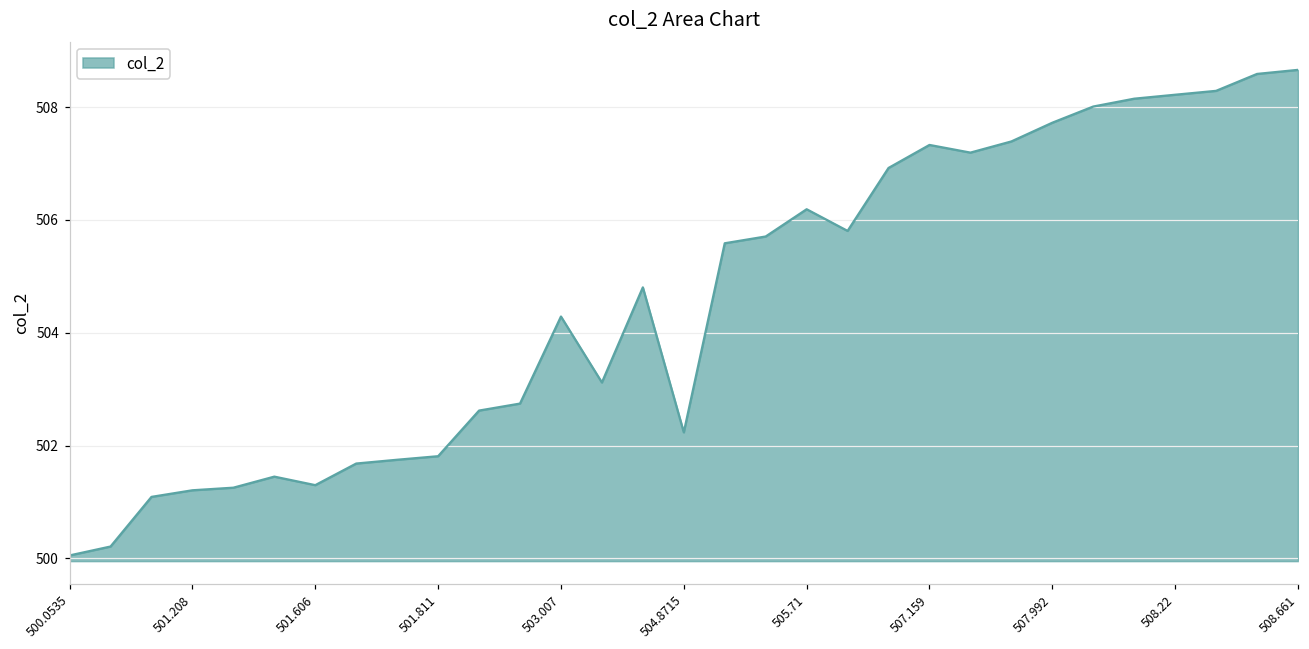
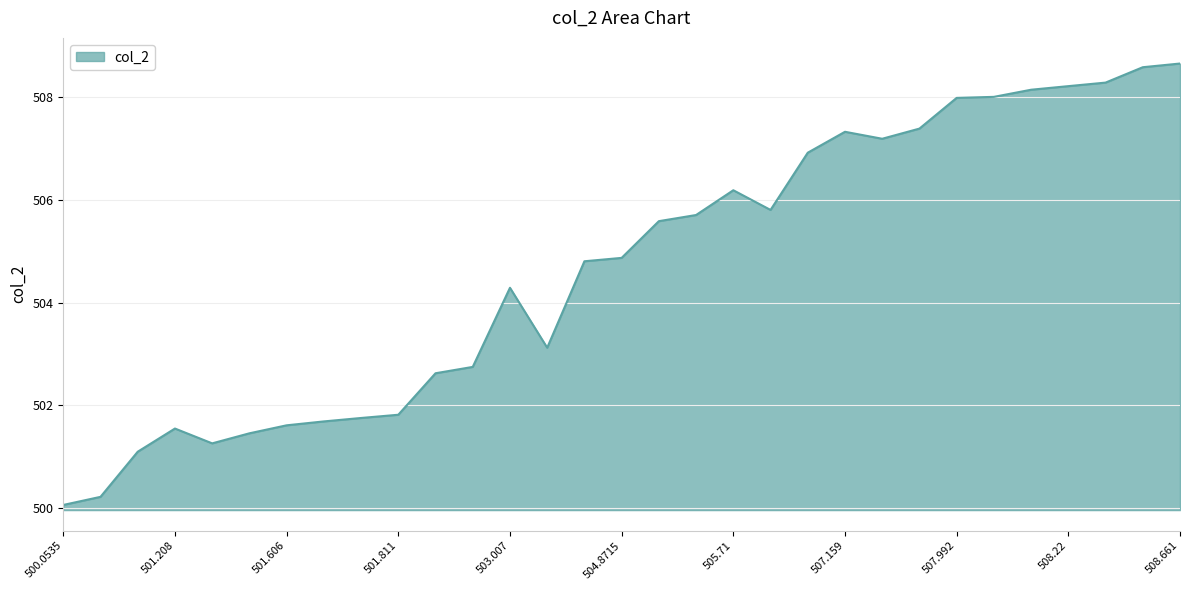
501.208: 501.2 -> 501.5
501.606: 501.3 -> 501.6
504.8715: 502.2 -> 504.9
507.992: 507.7 -> 508.0
